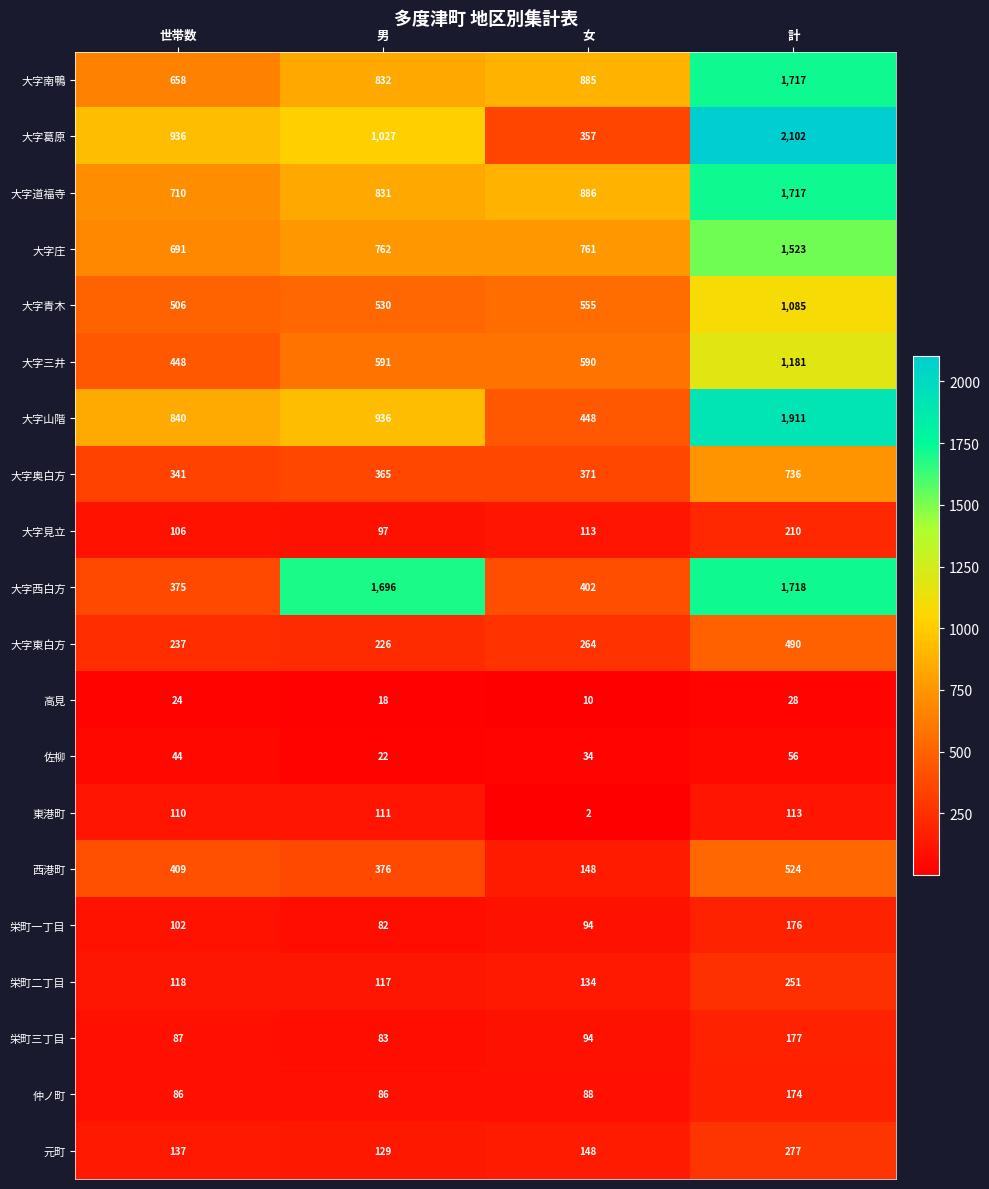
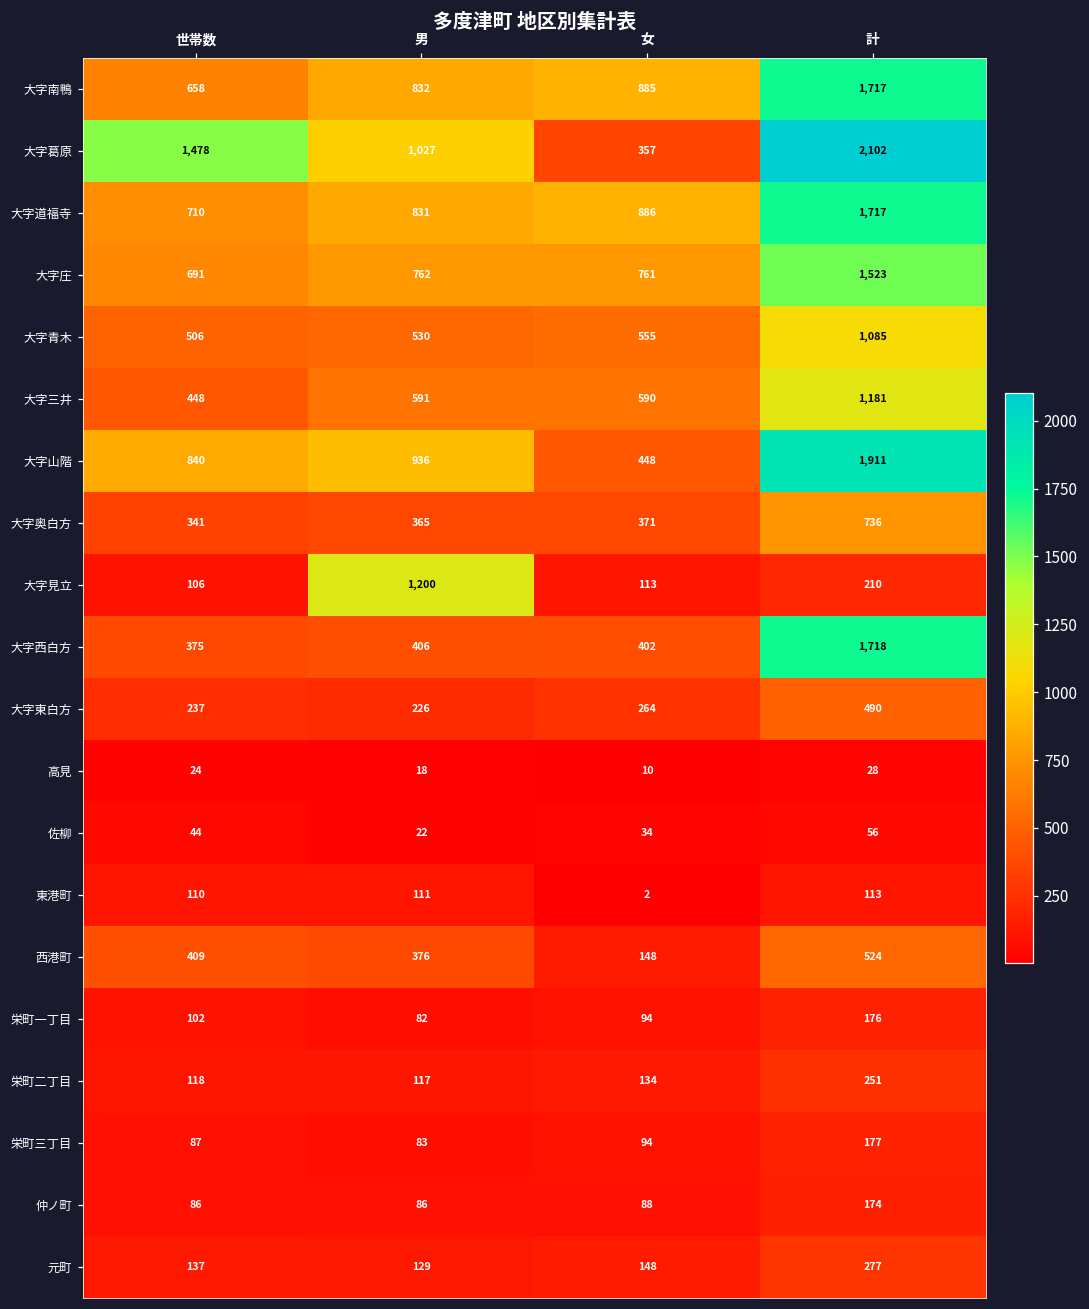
大字葛原, 世帯数: 936 -> 1,478
大字見立, 男: 97 -> 1,200
大字西白方, 男: 1,696 -> 406
